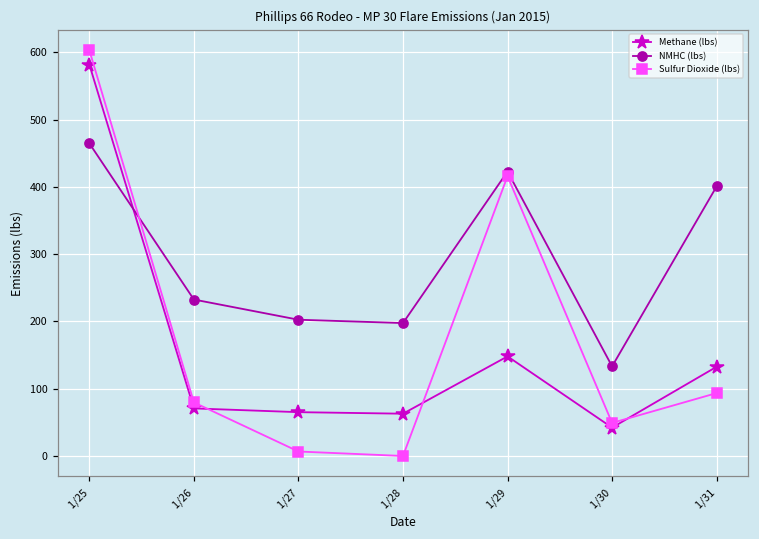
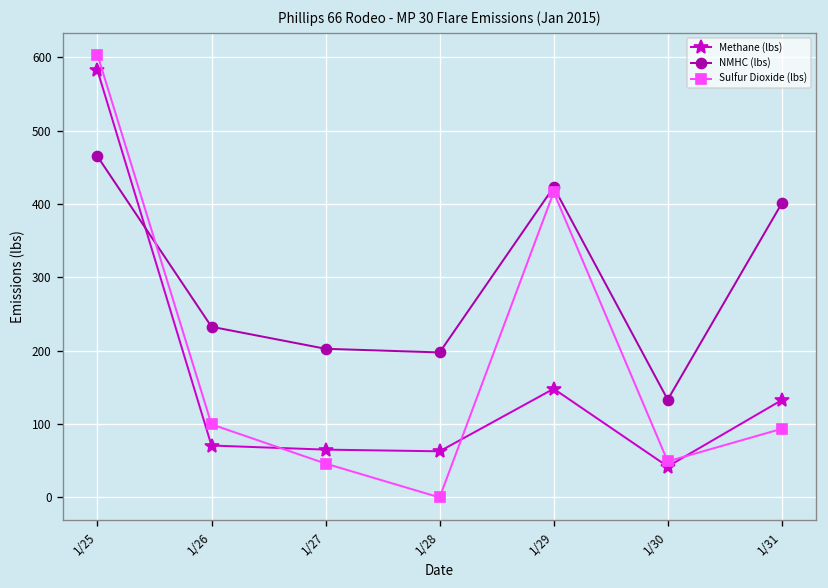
Sulfur Dioxide (lbs), 1/26: 80 -> 100
Sulfur Dioxide (lbs), 1/27: 10 -> 50
